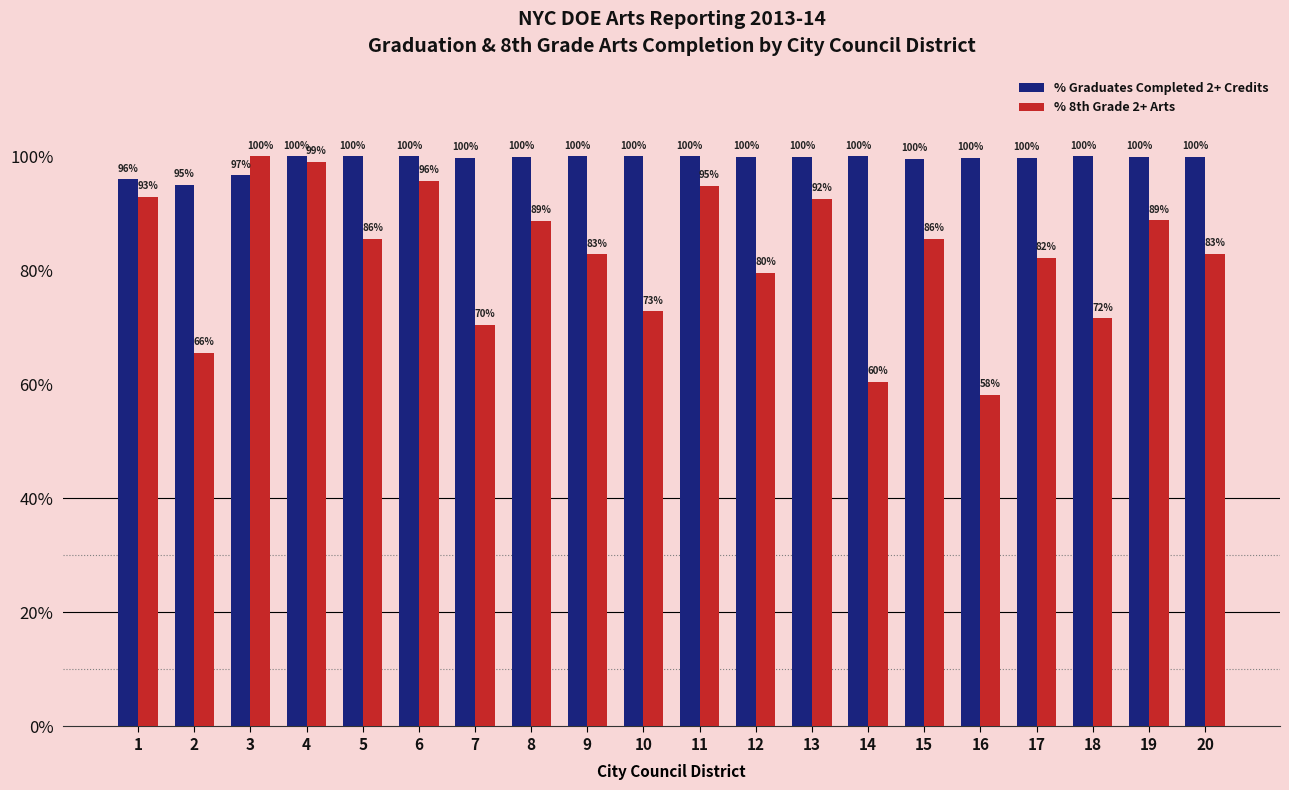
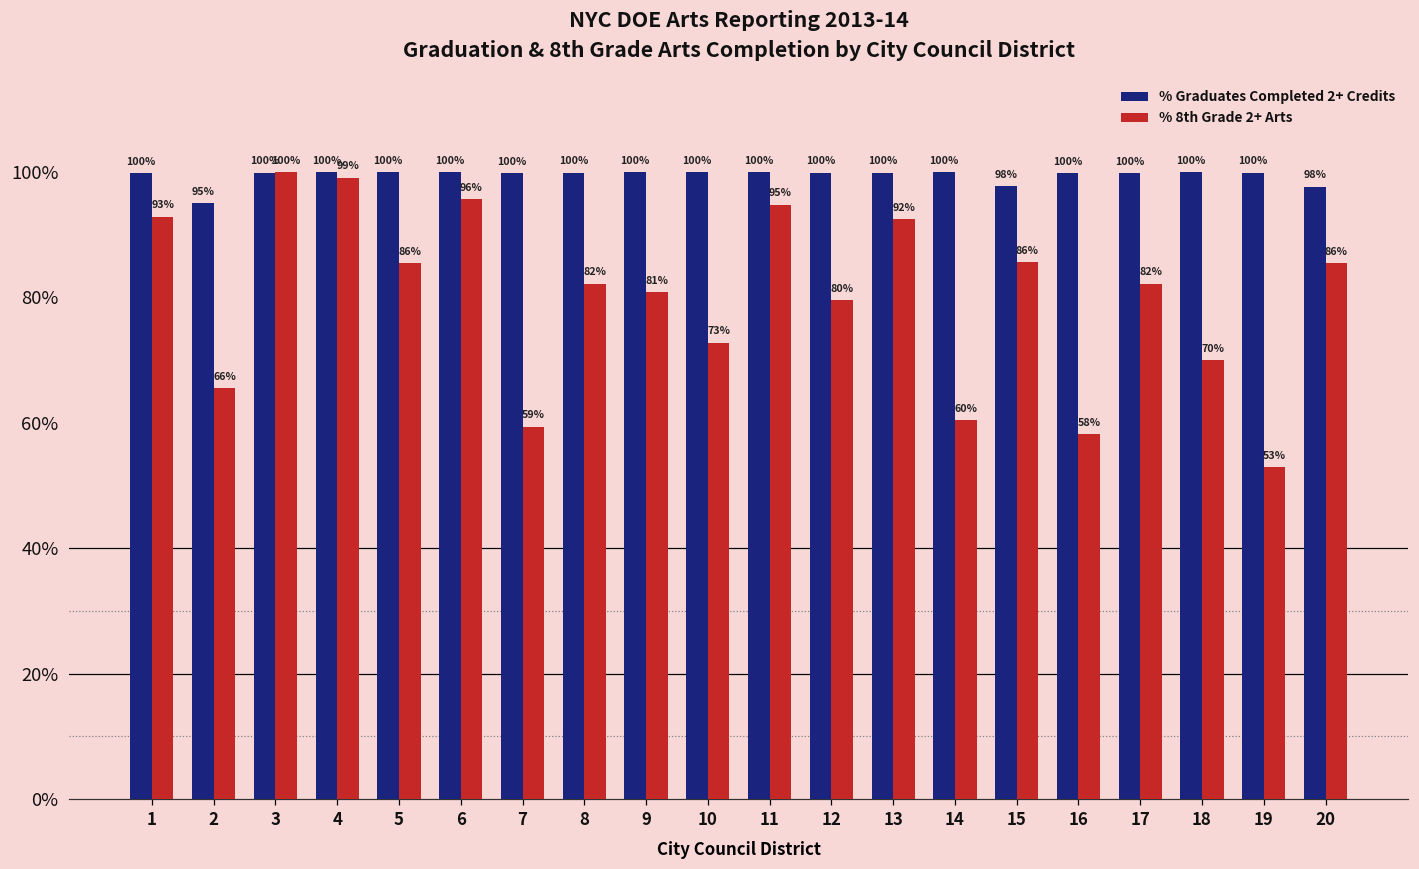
% Graduates Completed 2+ Credits, 1: 96% -> 100%
% Graduates Completed 2+ Credits, 3: 97% -> 100%
% 8th Grade 2+ Arts, 7: 70% -> 59%
% 8th Grade 2+ Arts, 8: 89% -> 82%
% 8th Grade 2+ Arts, 9: 83% -> 81%
% Graduates Completed 2+ Credits, 15: 100% -> 98%
% 8th Grade 2+ Arts, 18: 72% -> 70%
% 8th Grade 2+ Arts, 19: 89% -> 53%
% Graduates Completed 2+ Credits, 20: 100% -> 98%
% 8th Grade 2+ Arts, 20: 83% -> 86%
